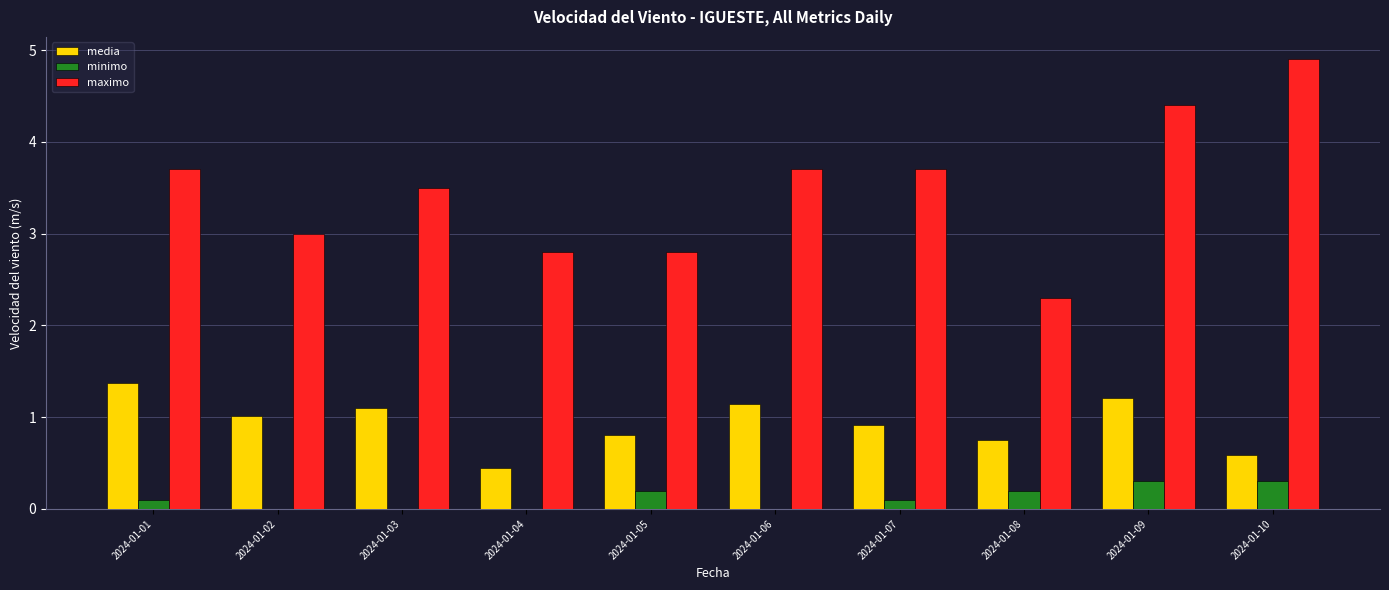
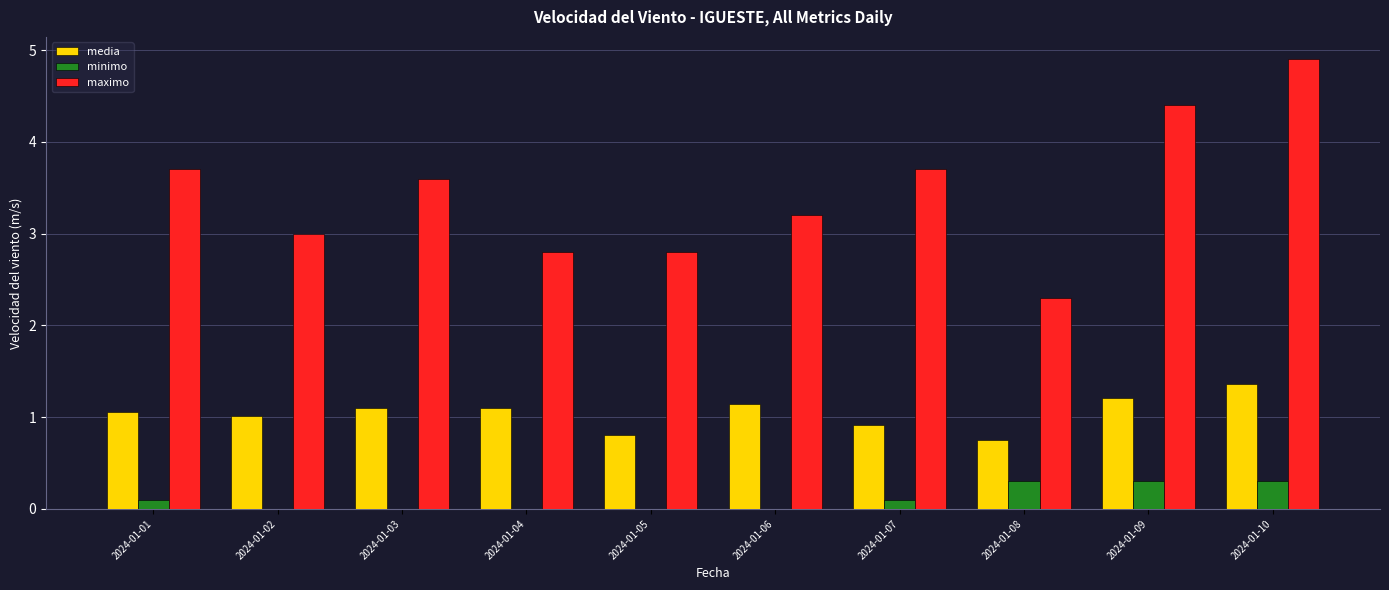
media, 2024-01-01: 1.4 -> 1.1
maximo, 2024-01-03: 3.5 -> 3.6
media, 2024-01-04: 0.4 -> 1.1
minimo, 2024-01-05: 0.2 -> 0.0
maximo, 2024-01-06: 3.7 -> 3.2
minimo, 2024-01-08: 0.2 -> 0.3
media, 2024-01-10: 0.6 -> 1.4
